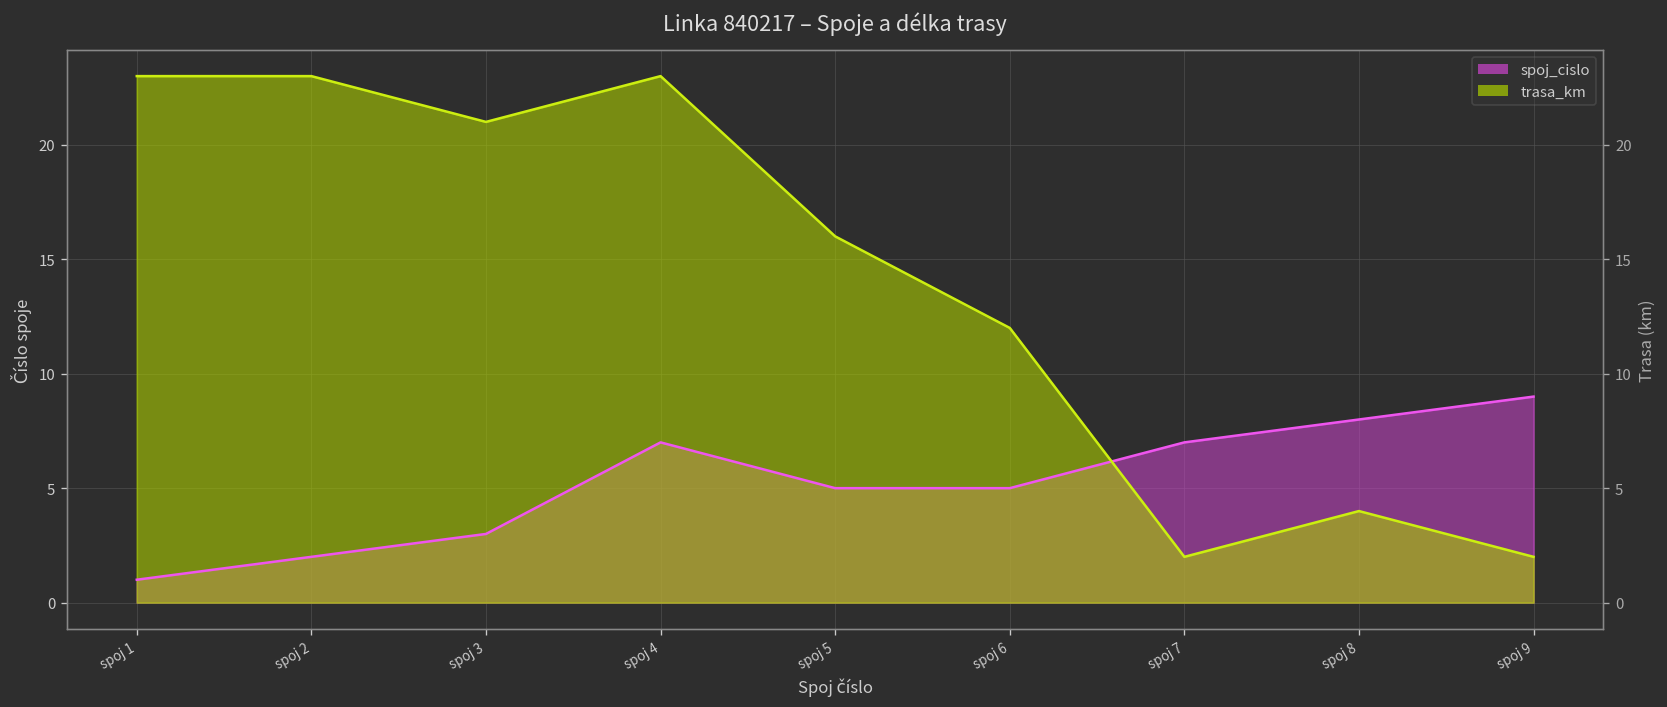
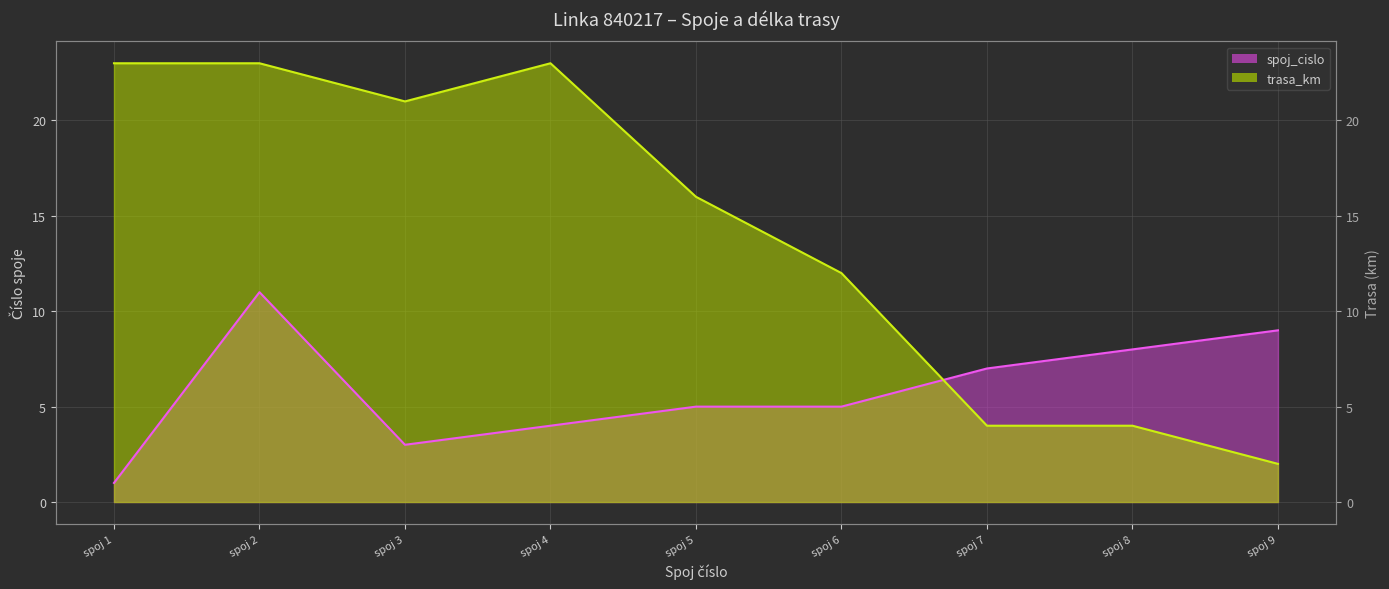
spoj_cislo, spoj 2: 2 -> 11
spoj_cislo, spoj 4: 7 -> 4
trasa_km, spoj 7: 2 -> 4
